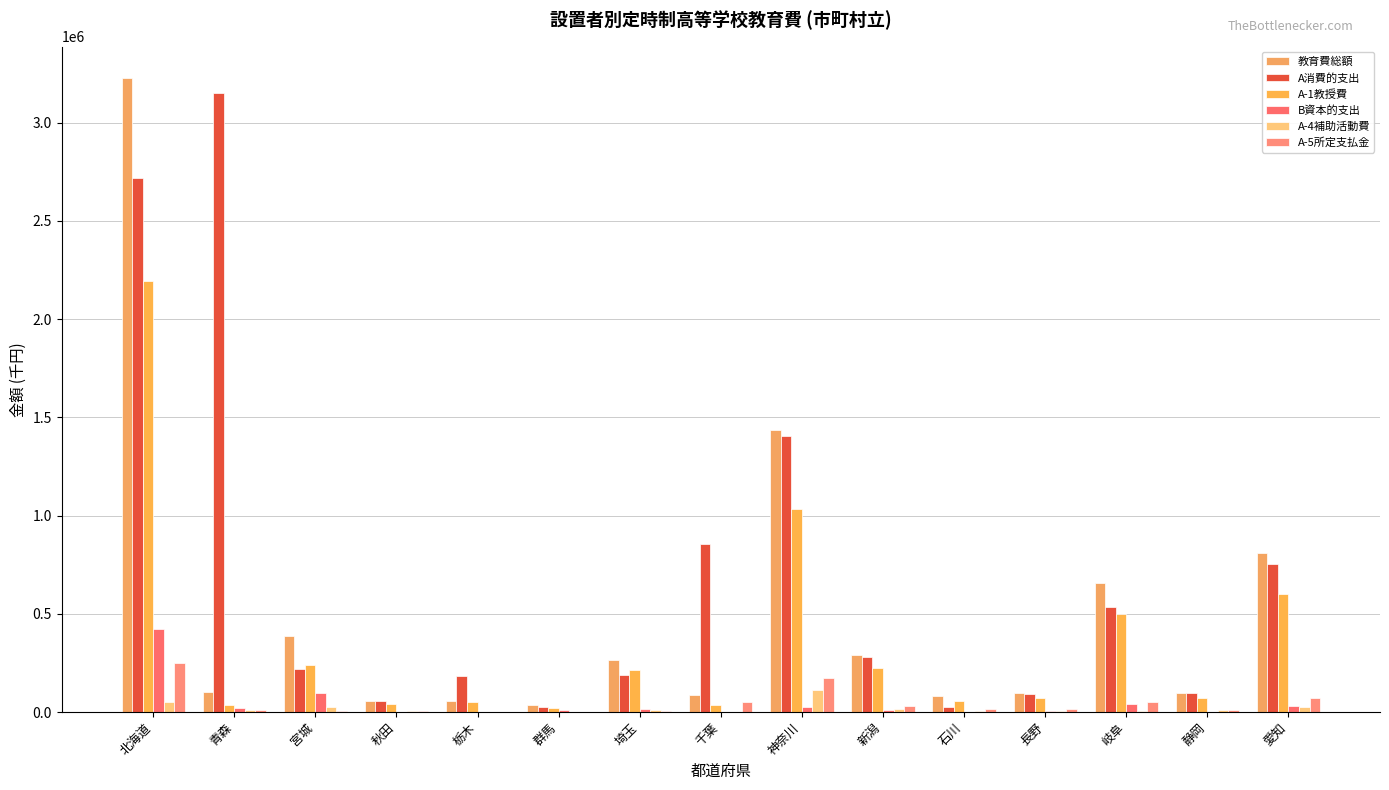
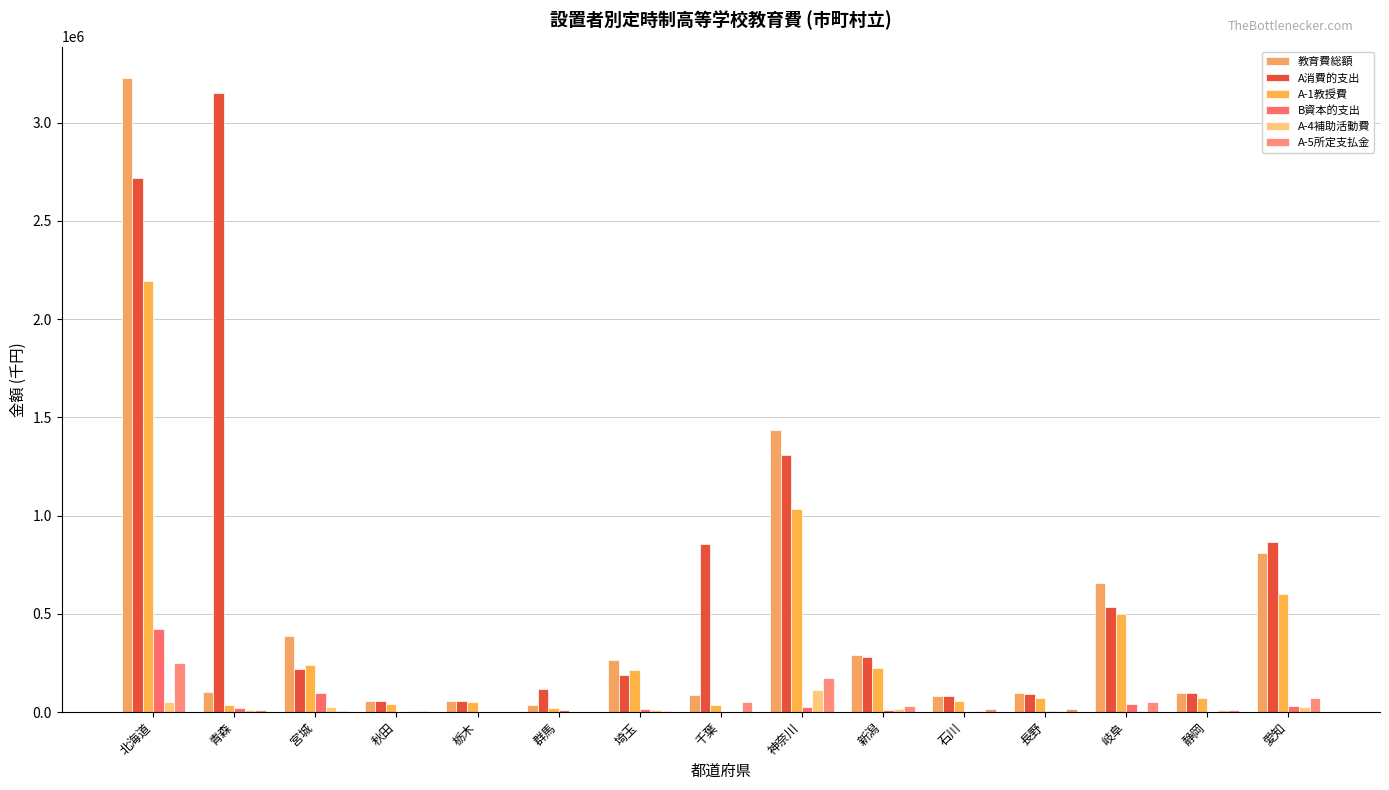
A消費的支出, 栃木: 180000 -> 50000
A消費的支出, 群馬: 30000 -> 120000
A消費的支出, 神奈川: 1400000 -> 1310000
A消費的支出, 石川: 30000 -> 80000
A消費的支出, 愛知: 750000 -> 870000
